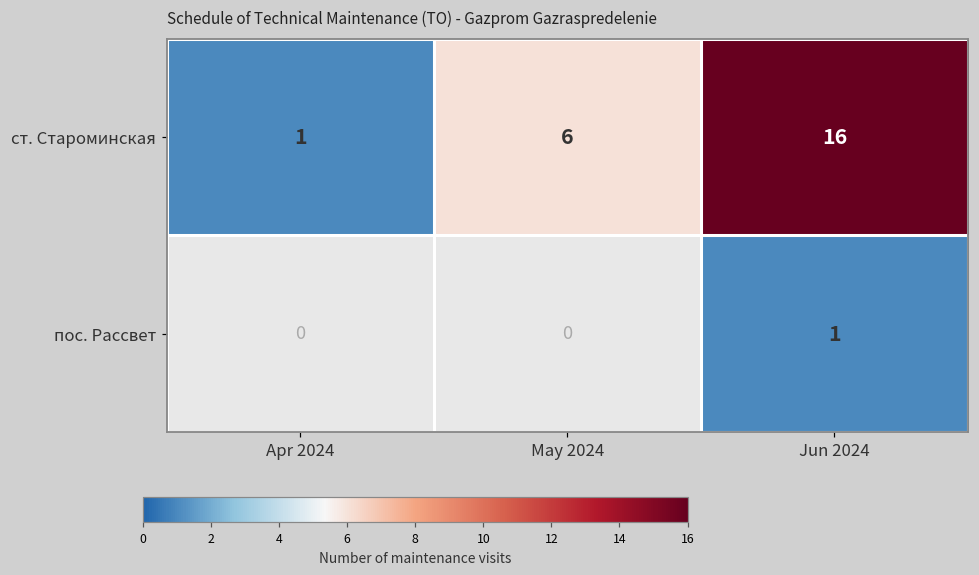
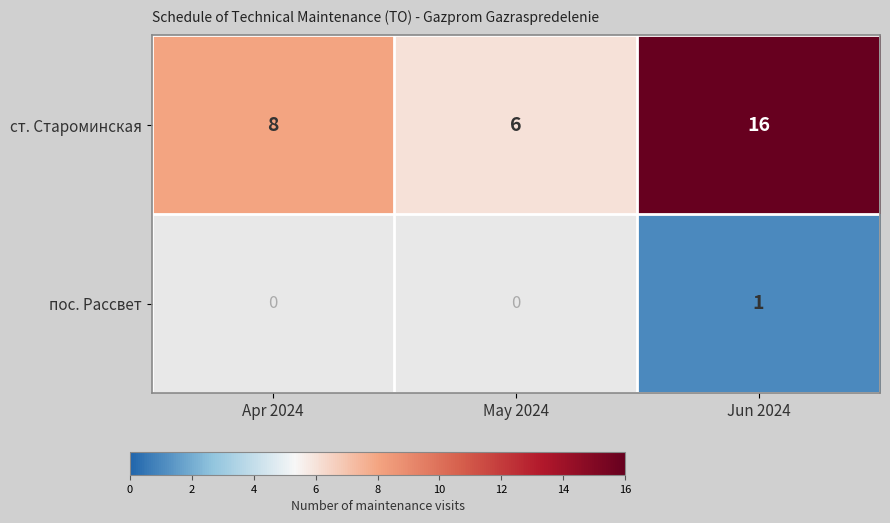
ст. Староминская, Apr 2024: 1 -> 8
